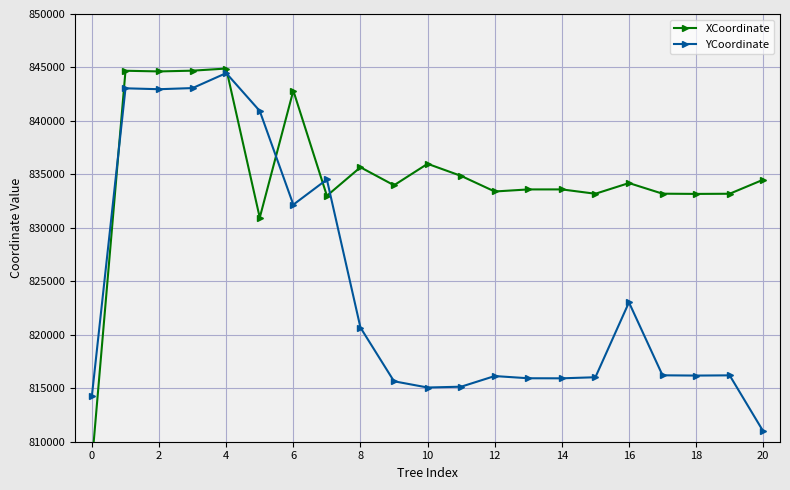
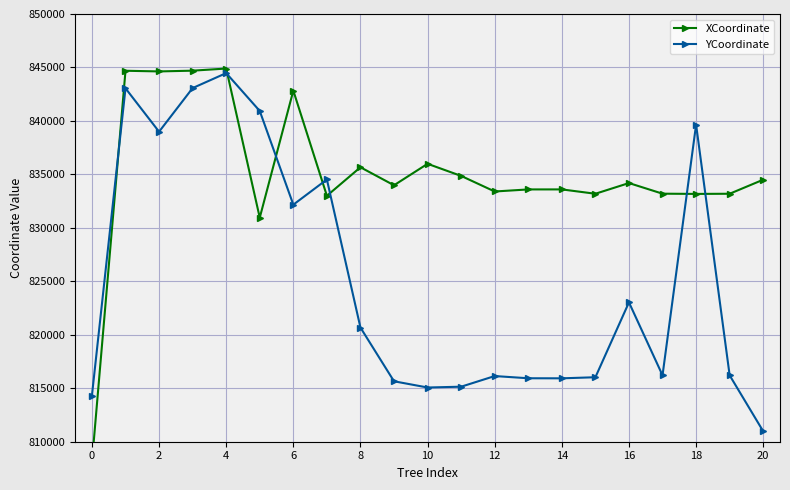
YCoordinate, 2: 843000 -> 839000
YCoordinate, 18: 816200 -> 839700
